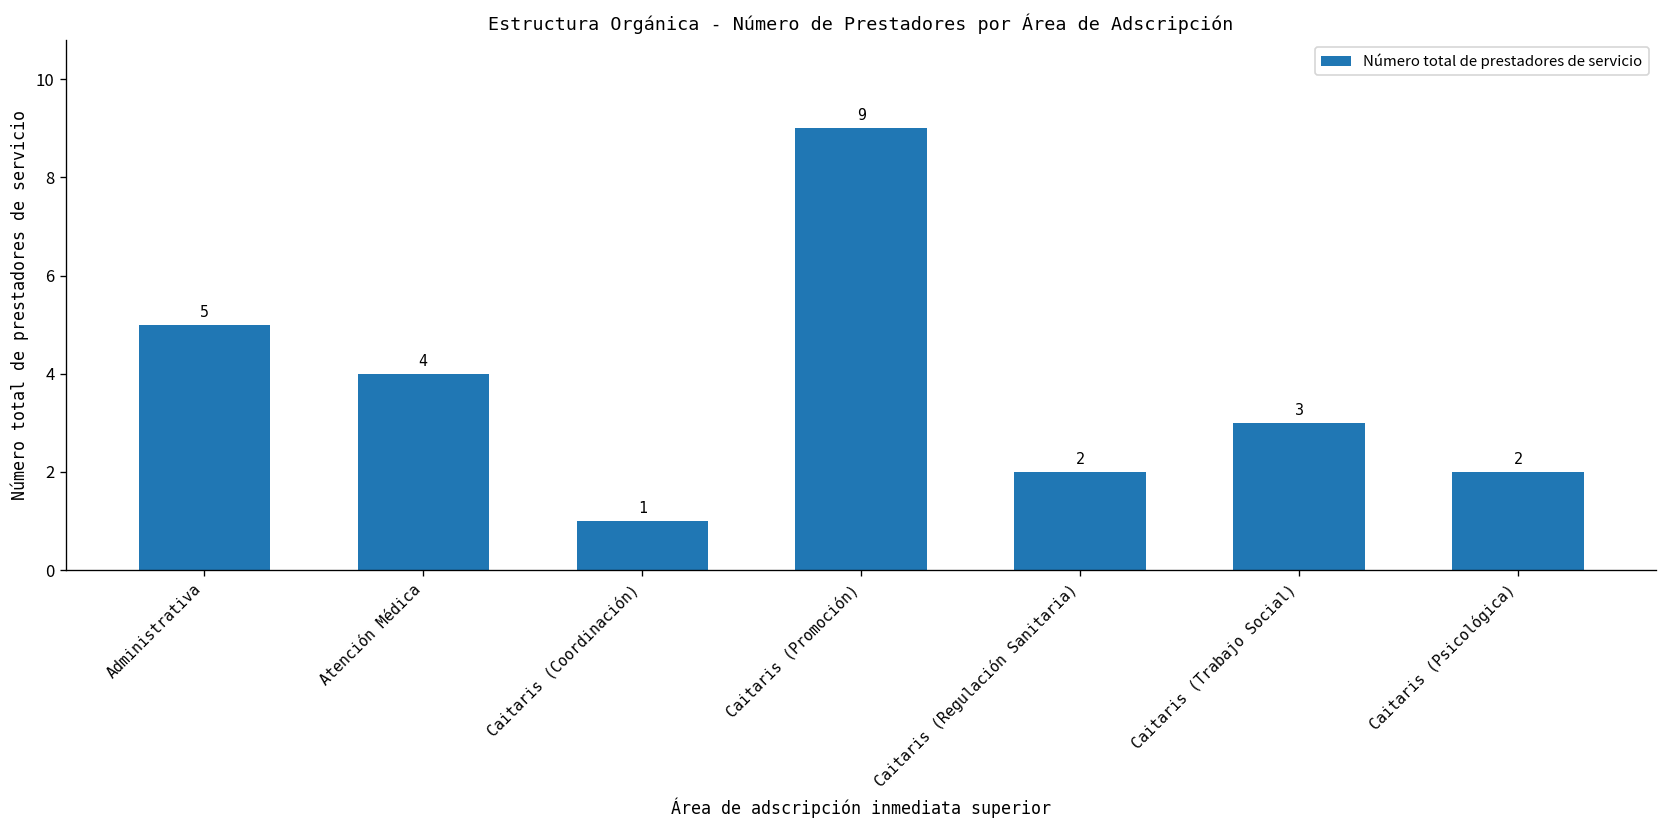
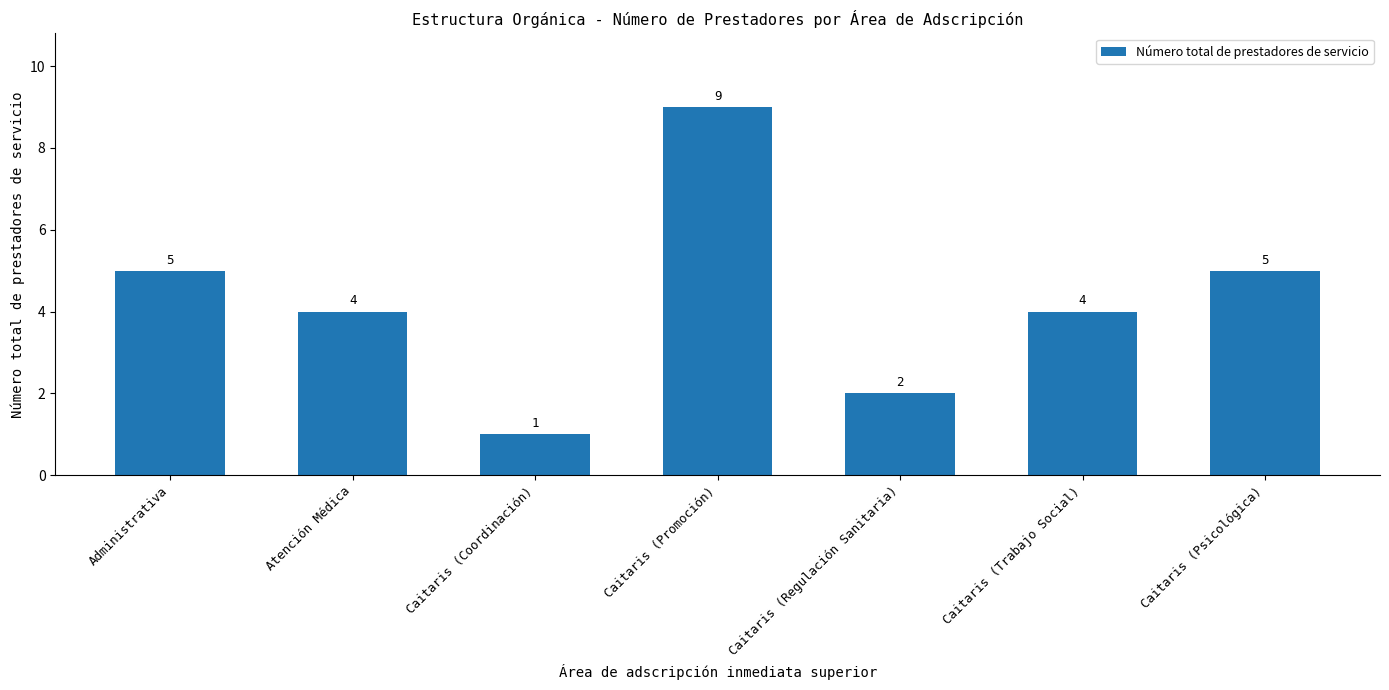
Caitaris (Trabajo Social): 3 -> 4
Caitaris (Psicológica): 2 -> 5
